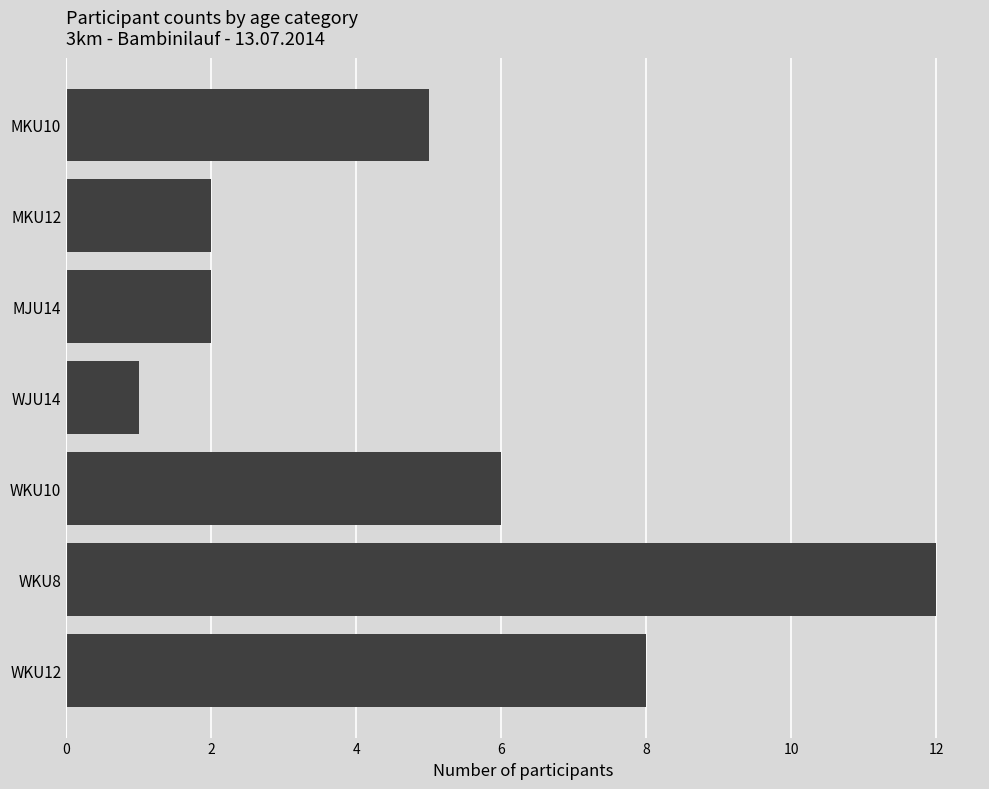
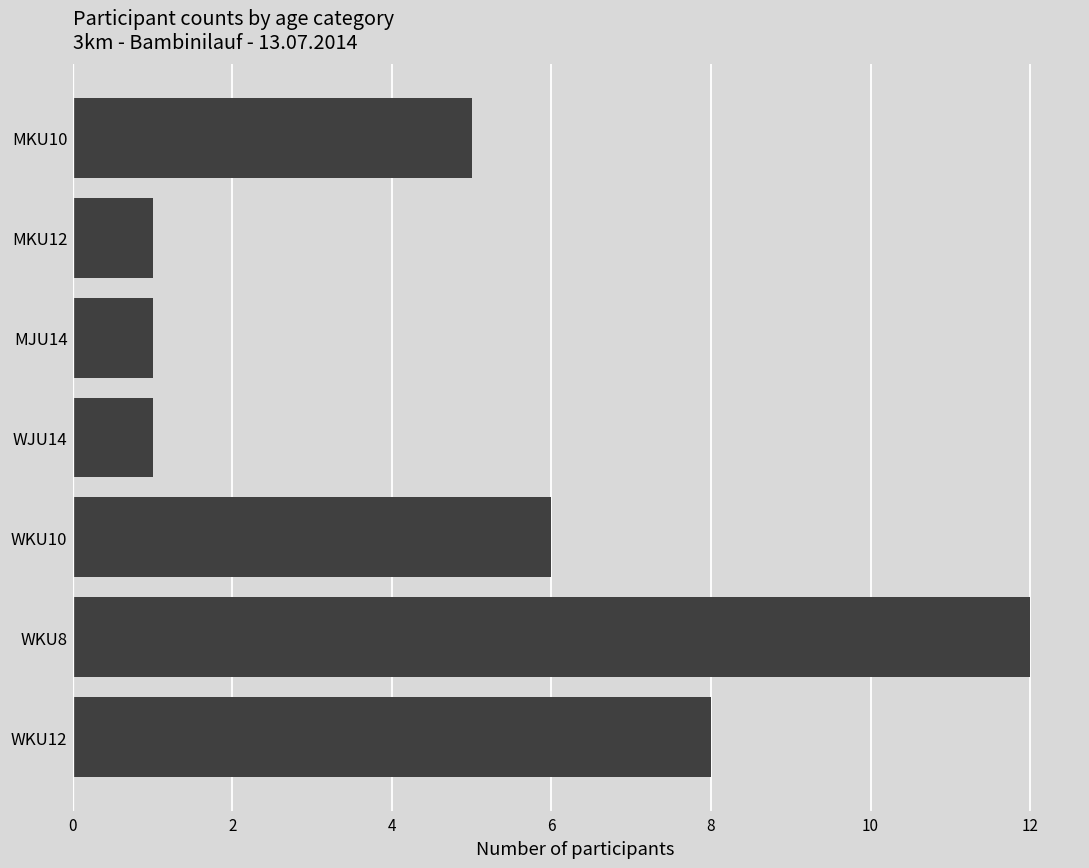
MKU12: 2 -> 1
MJU14: 2 -> 1
